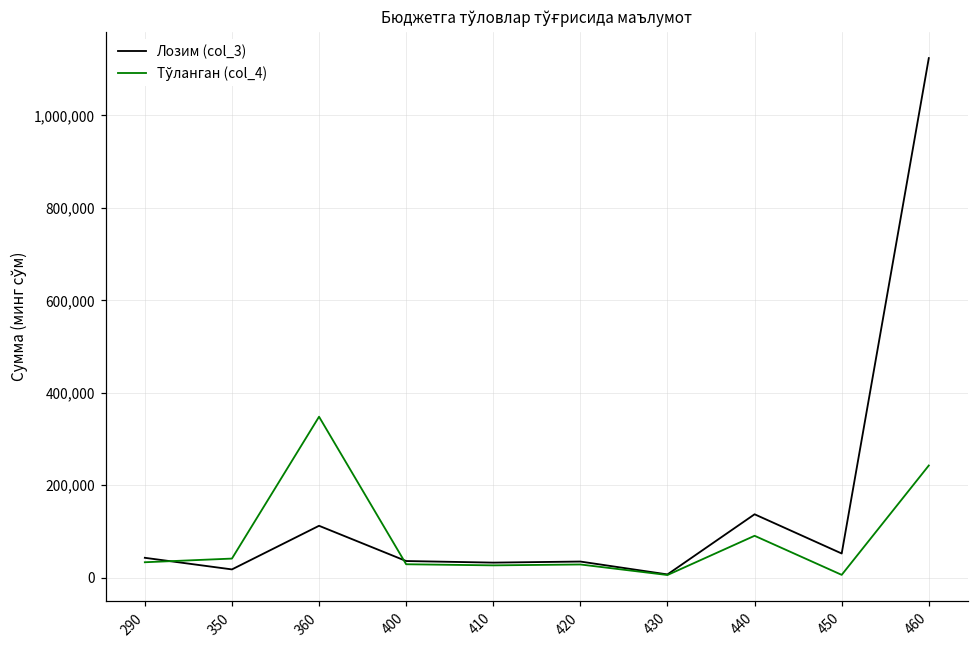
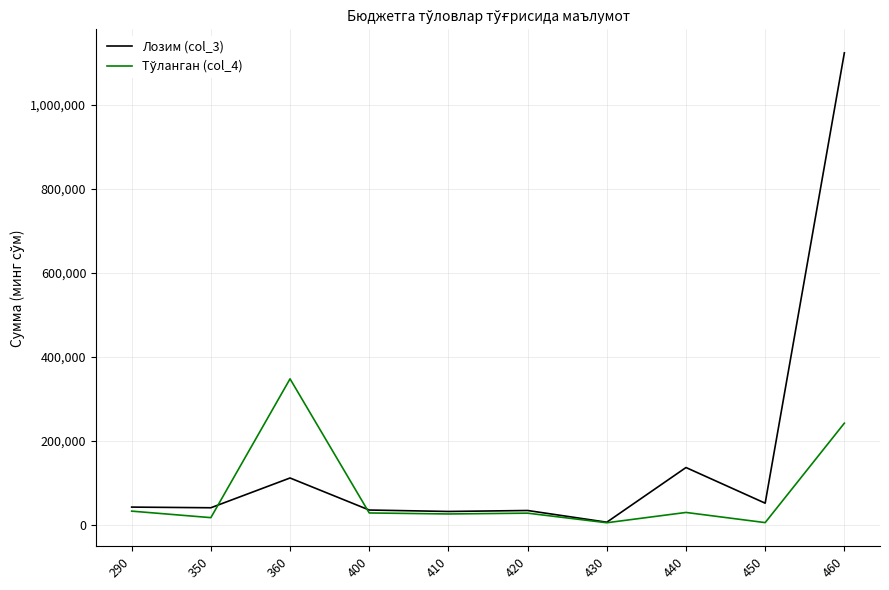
Лозим (col_3), 350: 20,000 -> 40,000
Тўланган (col_4), 350: 40,000 -> 20,000
Тўланган (col_4), 440: 90,000 -> 30,000
